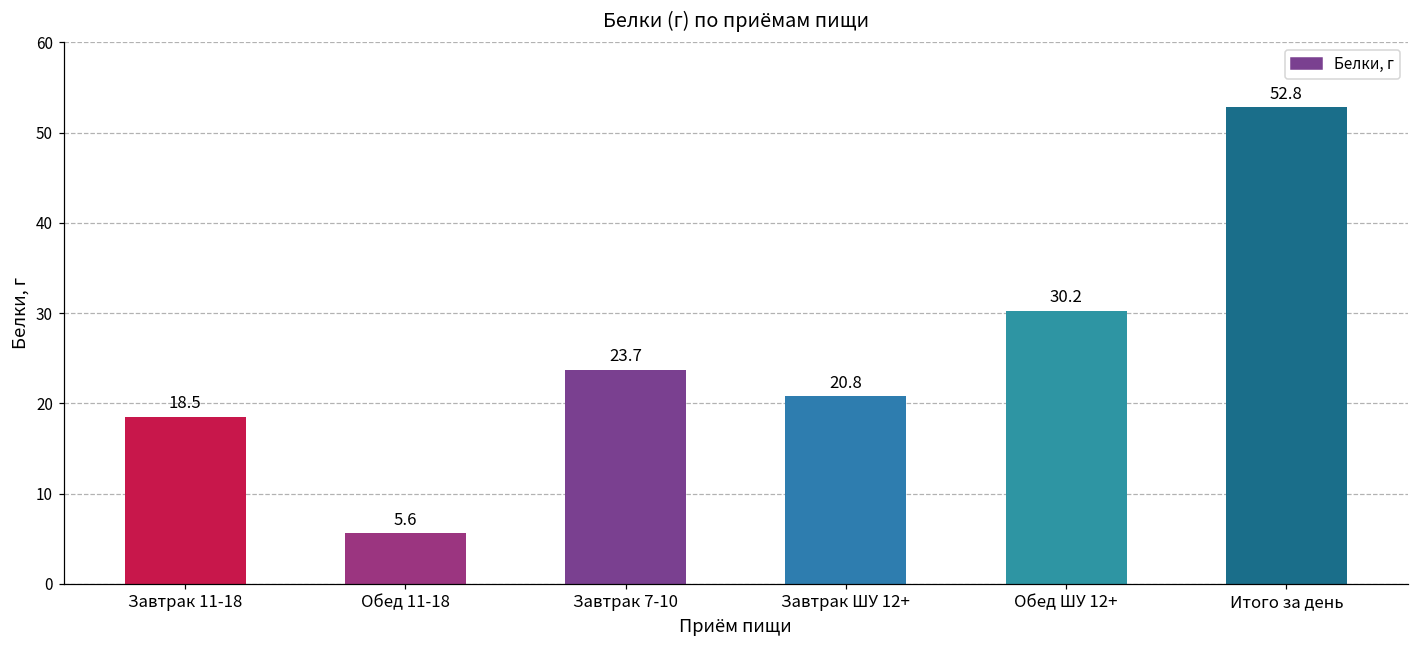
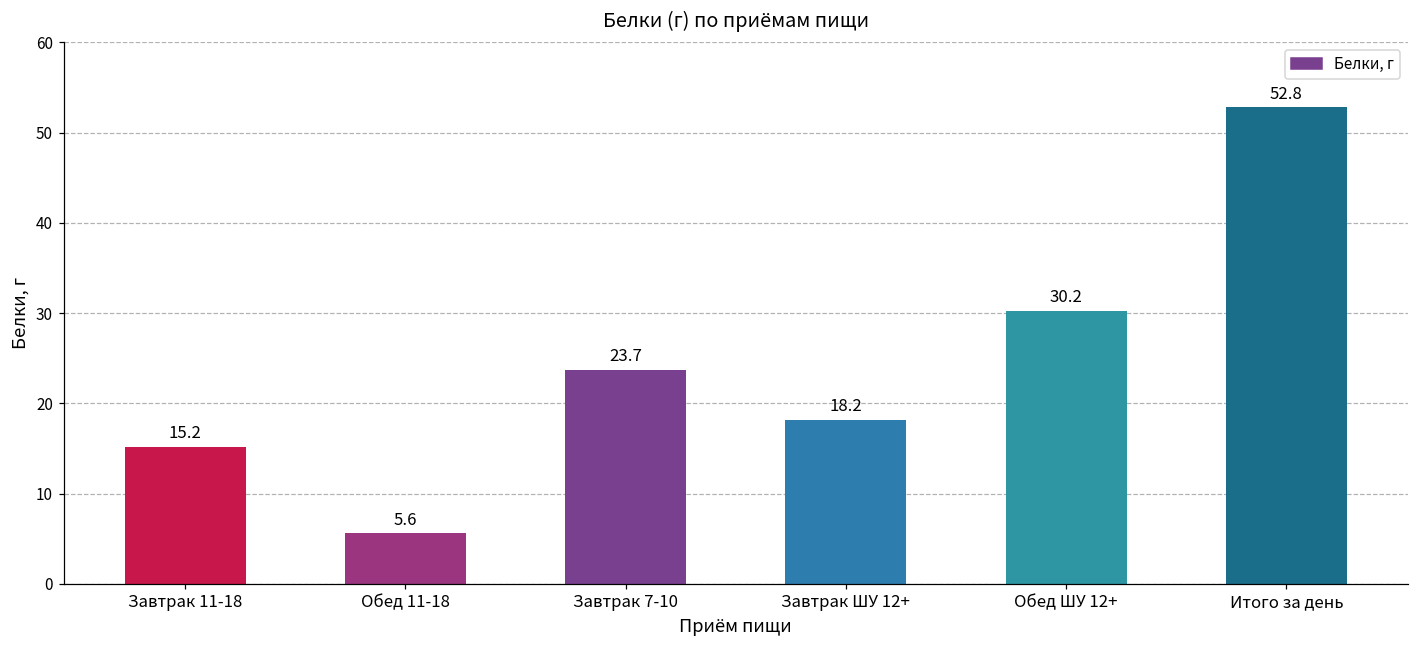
Завтрак 11-18: 18.5 -> 15.2
Завтрак ШУ 12+: 20.8 -> 18.2
